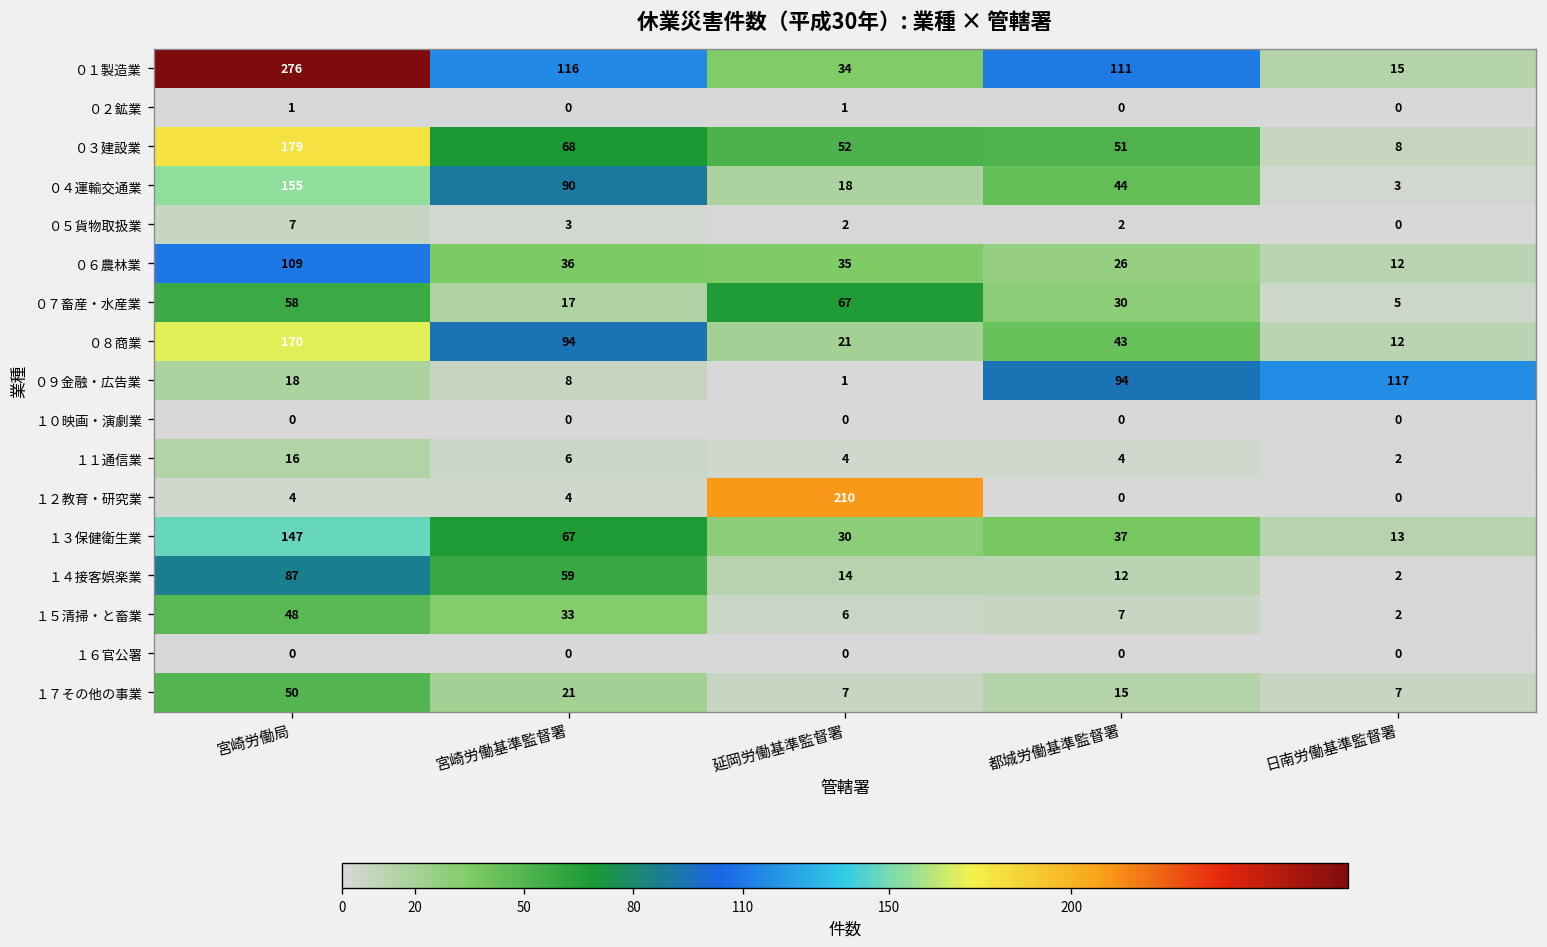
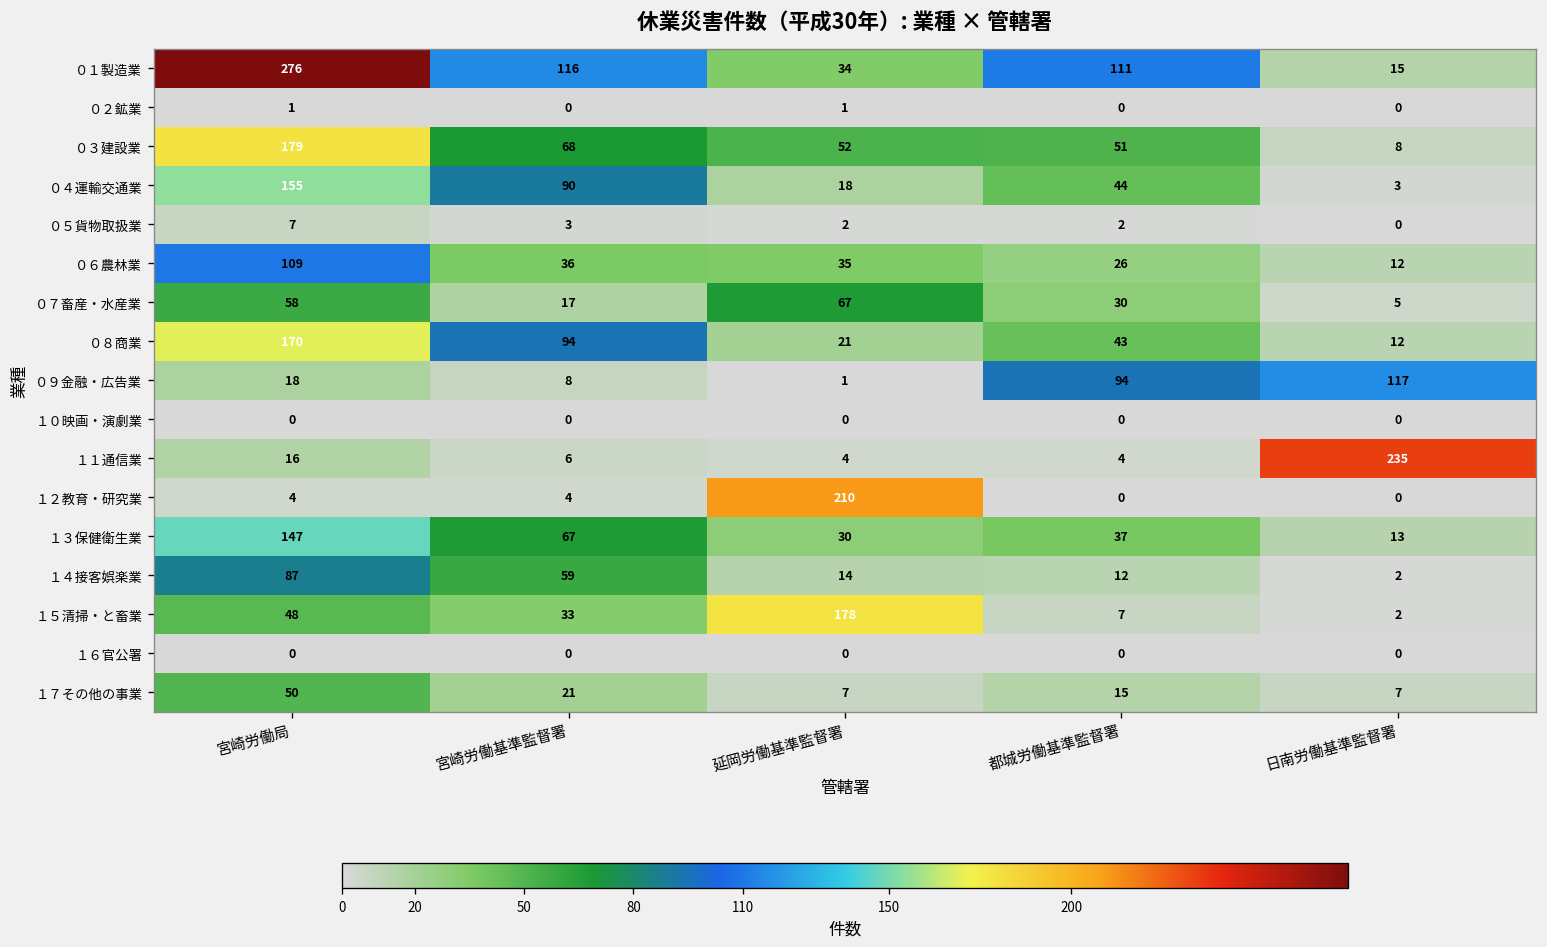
１１通信業, 日南労働基準監督署: 2 -> 235
１５清掃・と畜業, 延岡労働基準監督署: 6 -> 178
